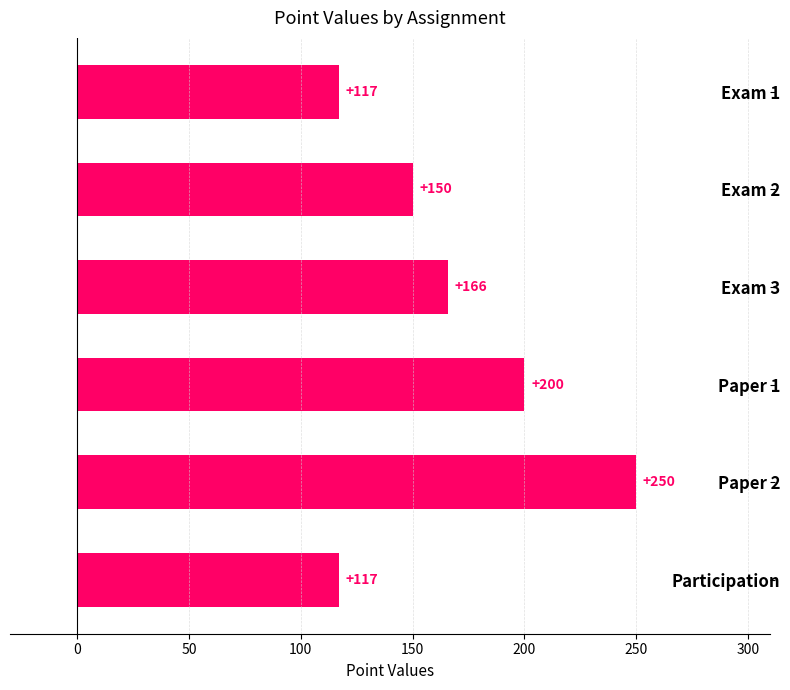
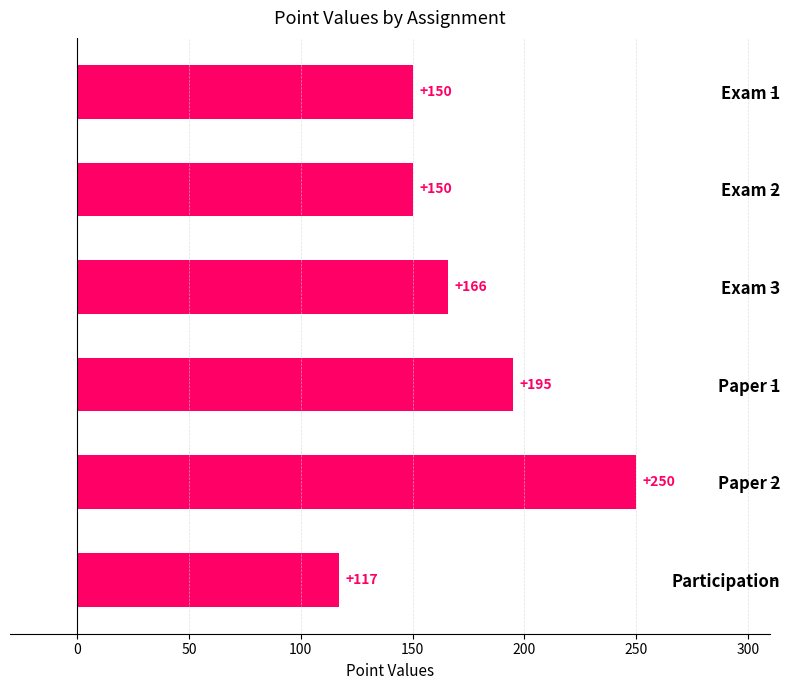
Exam 1: +117 -> +150
Paper 1: +200 -> +195
